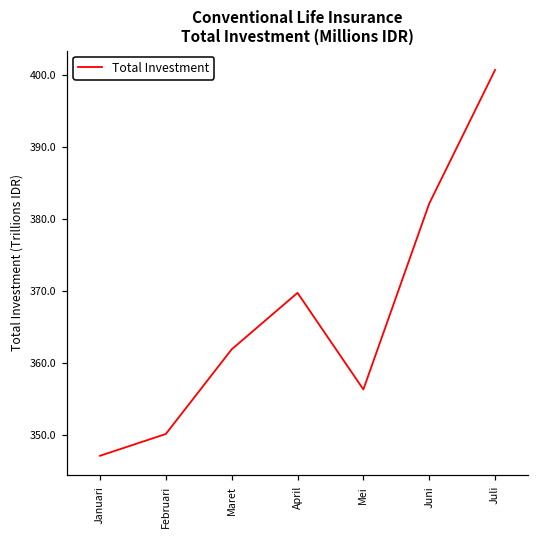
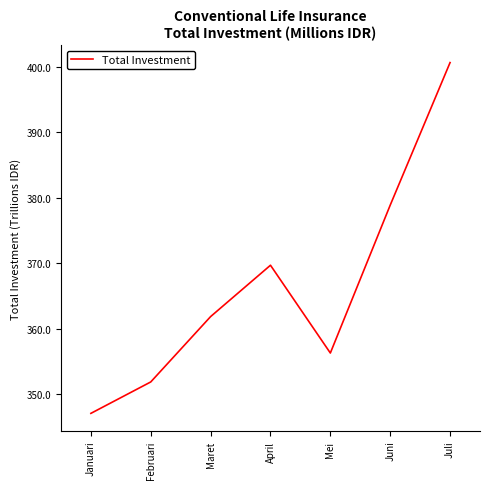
Februari: 350 -> 352
Juni: 382 -> 379
